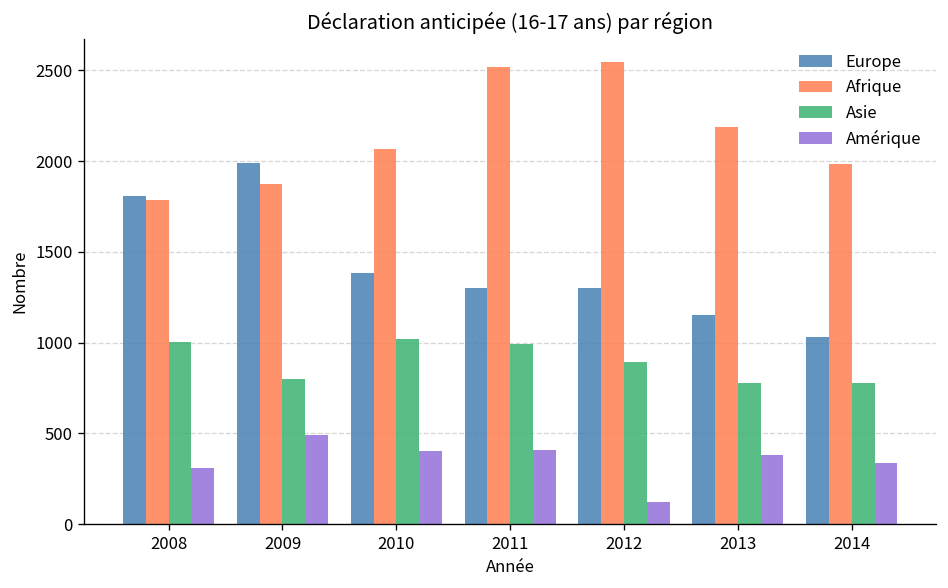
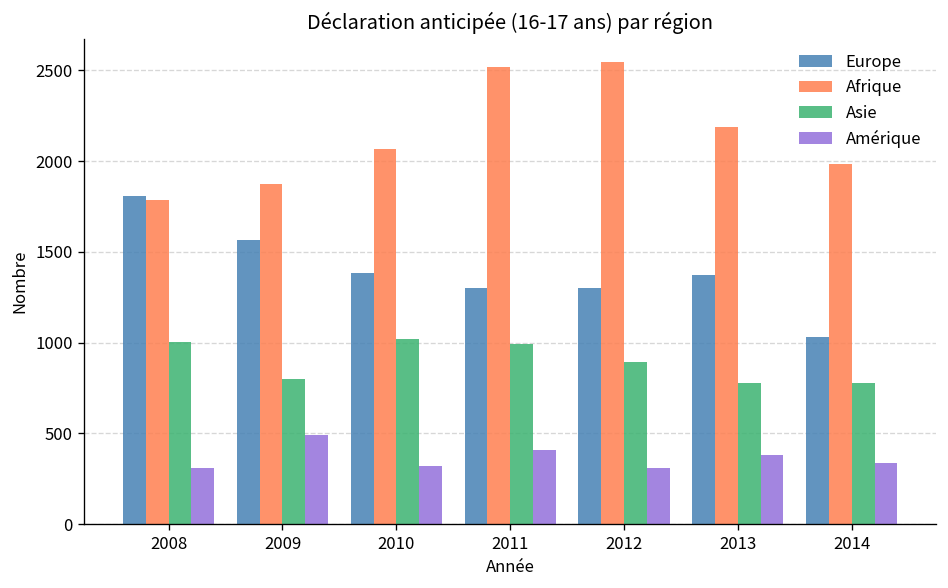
Europe, 2009: 1990 -> 1560
Amérique, 2010: 400 -> 320
Amérique, 2012: 120 -> 310
Europe, 2013: 1150 -> 1370
